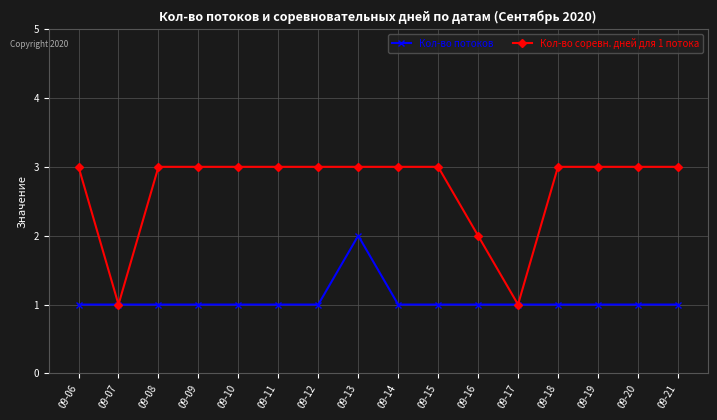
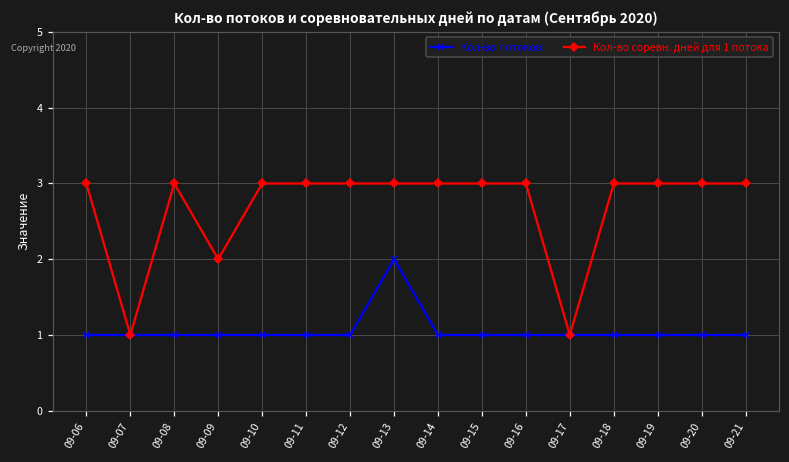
Кол-во соревн. дней для 1 потока, 09-09: 3 -> 2
Кол-во соревн. дней для 1 потока, 09-16: 2 -> 3
